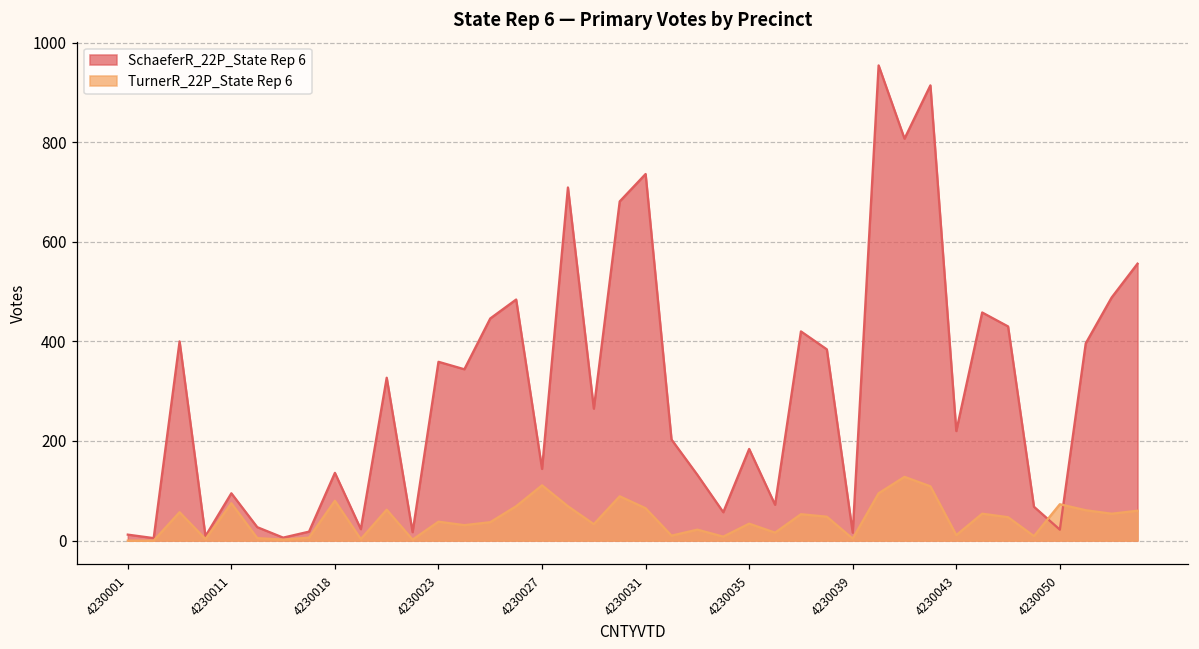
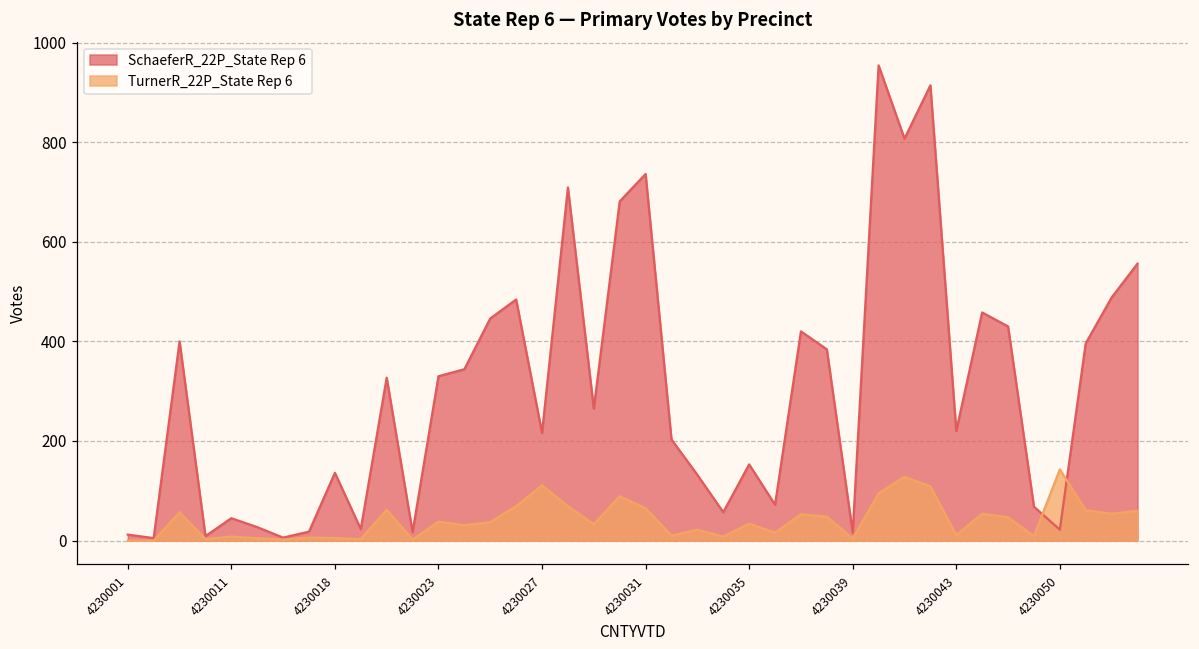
SchaeferR_22P_State Rep 6, 4230011: 100 -> 50
TurnerR_22P_State Rep 6, 4230011: 80 -> 10
TurnerR_22P_State Rep 6, 4230018: 80 -> 10
SchaeferR_22P_State Rep 6, 4230023: 360 -> 330
SchaeferR_22P_State Rep 6, 4230027: 140 -> 220
SchaeferR_22P_State Rep 6, 4230035: 180 -> 150
TurnerR_22P_State Rep 6, 4230050: 70 -> 140
